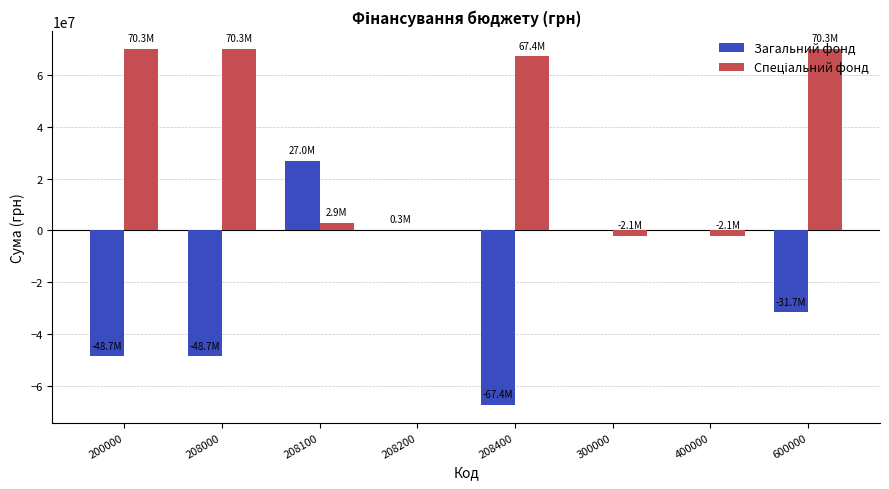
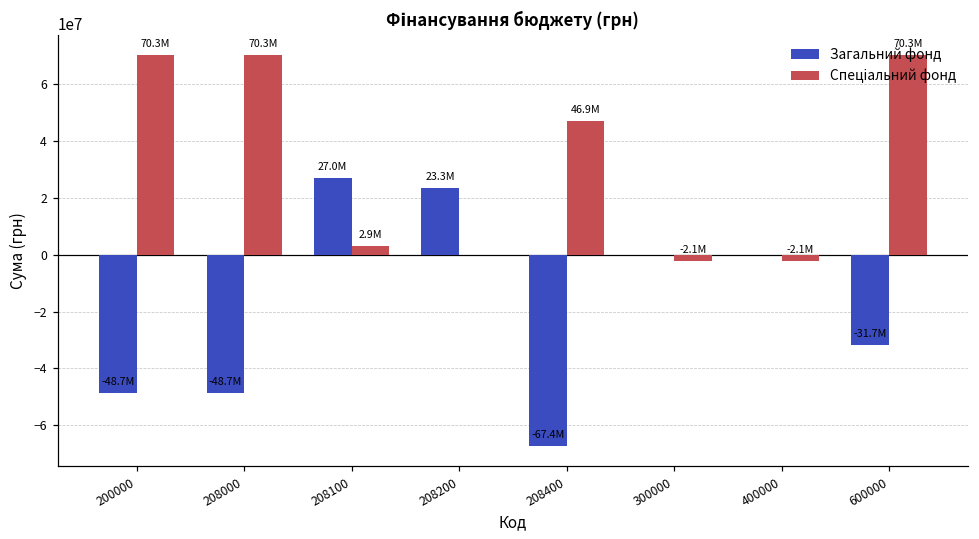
Загальний фонд, 208200: 0.3M -> 23.3M
Спеціальний фонд, 208400: 67.4M -> 46.9M
